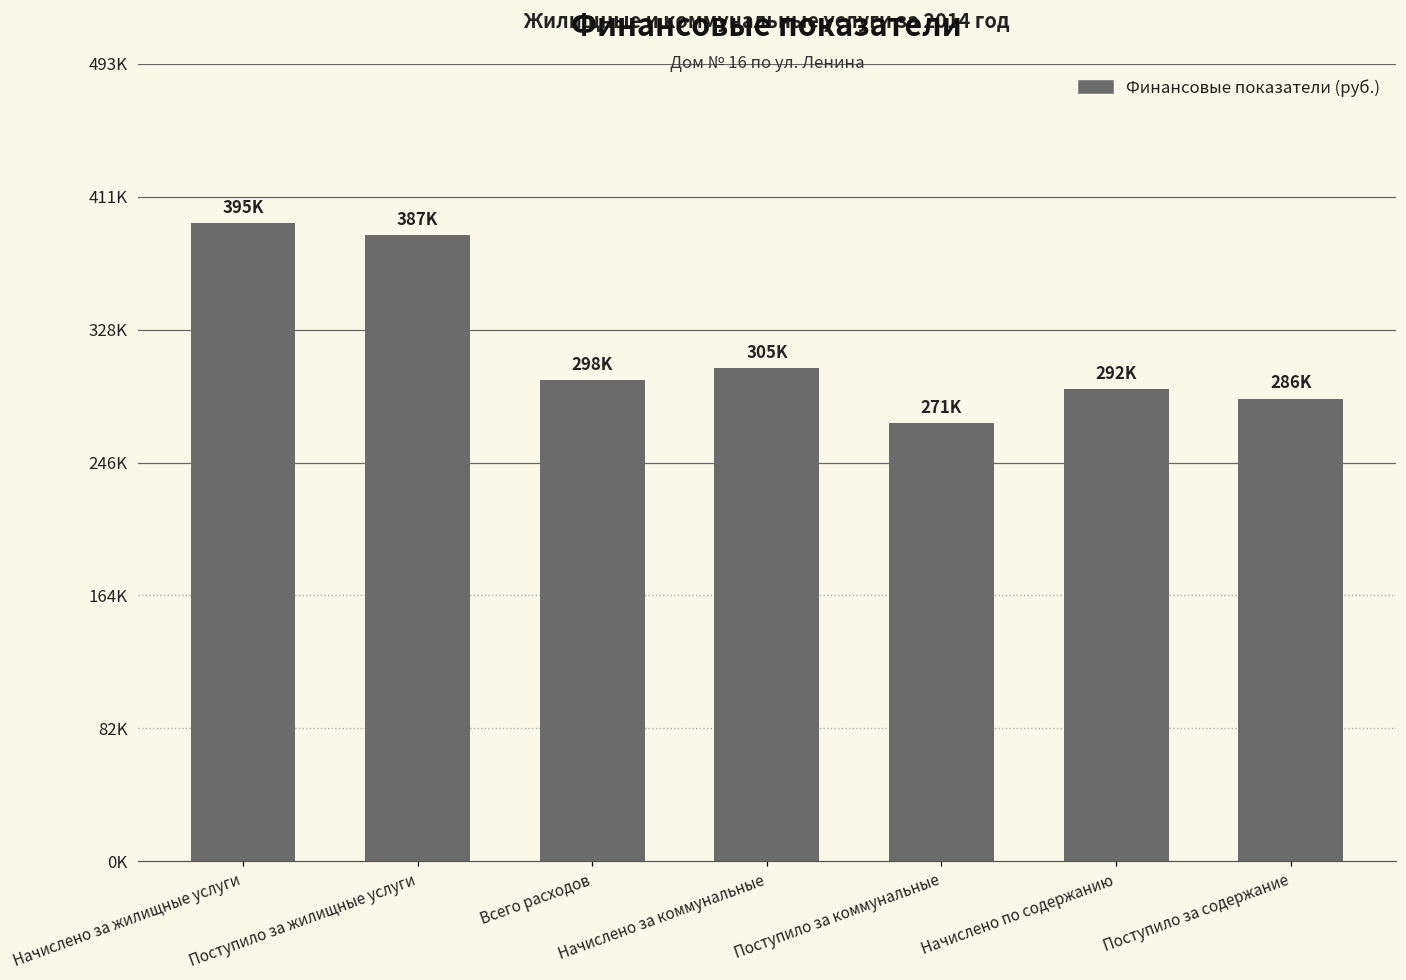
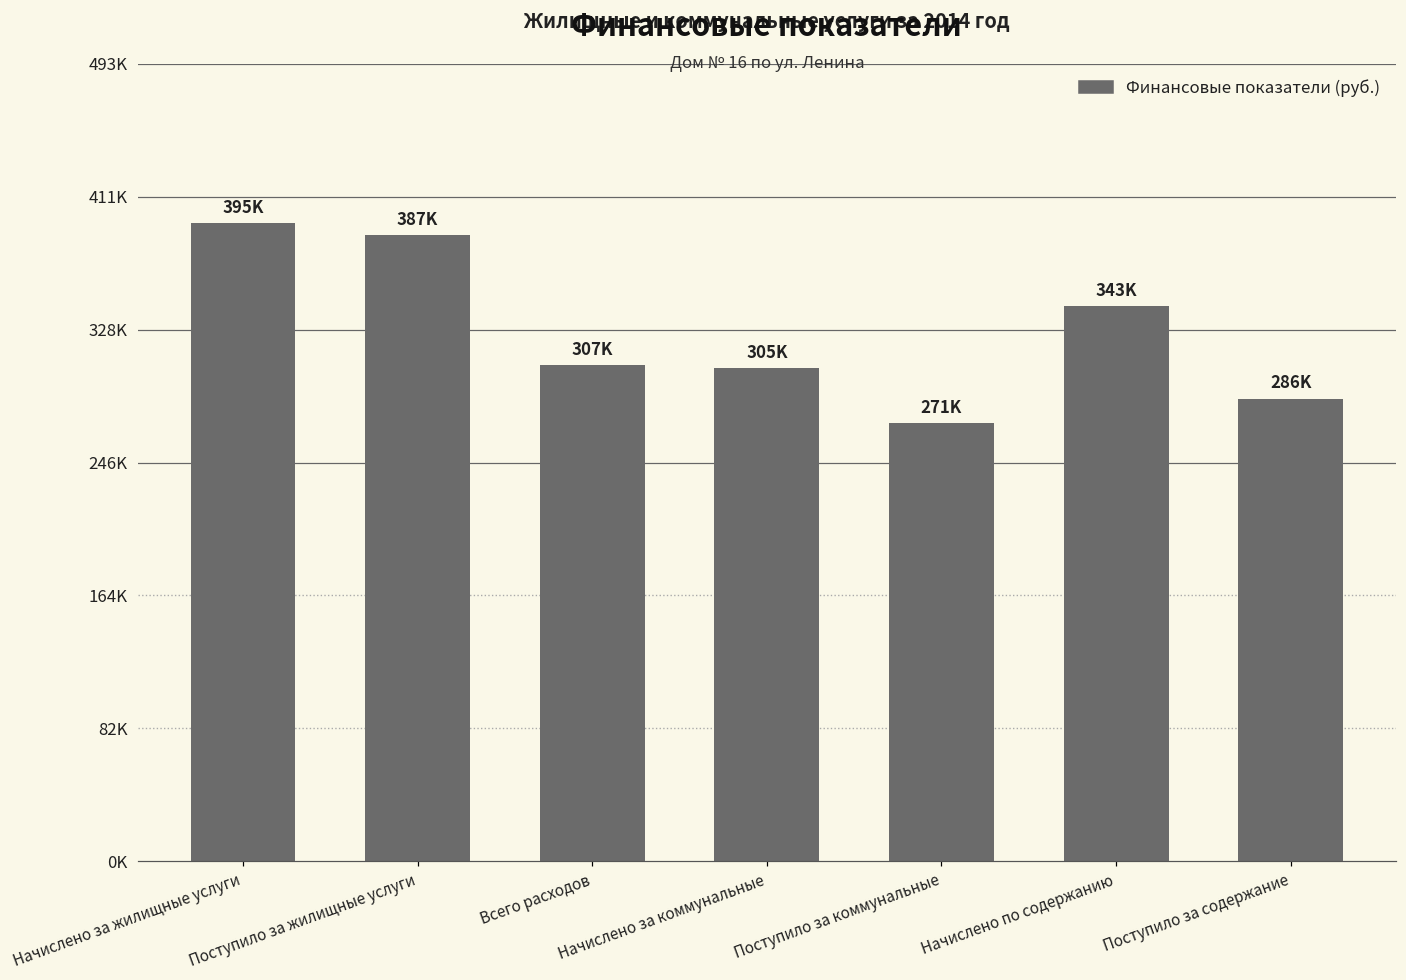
Всего расходов: 298K -> 307K
Начислено по содержанию: 292K -> 343K
